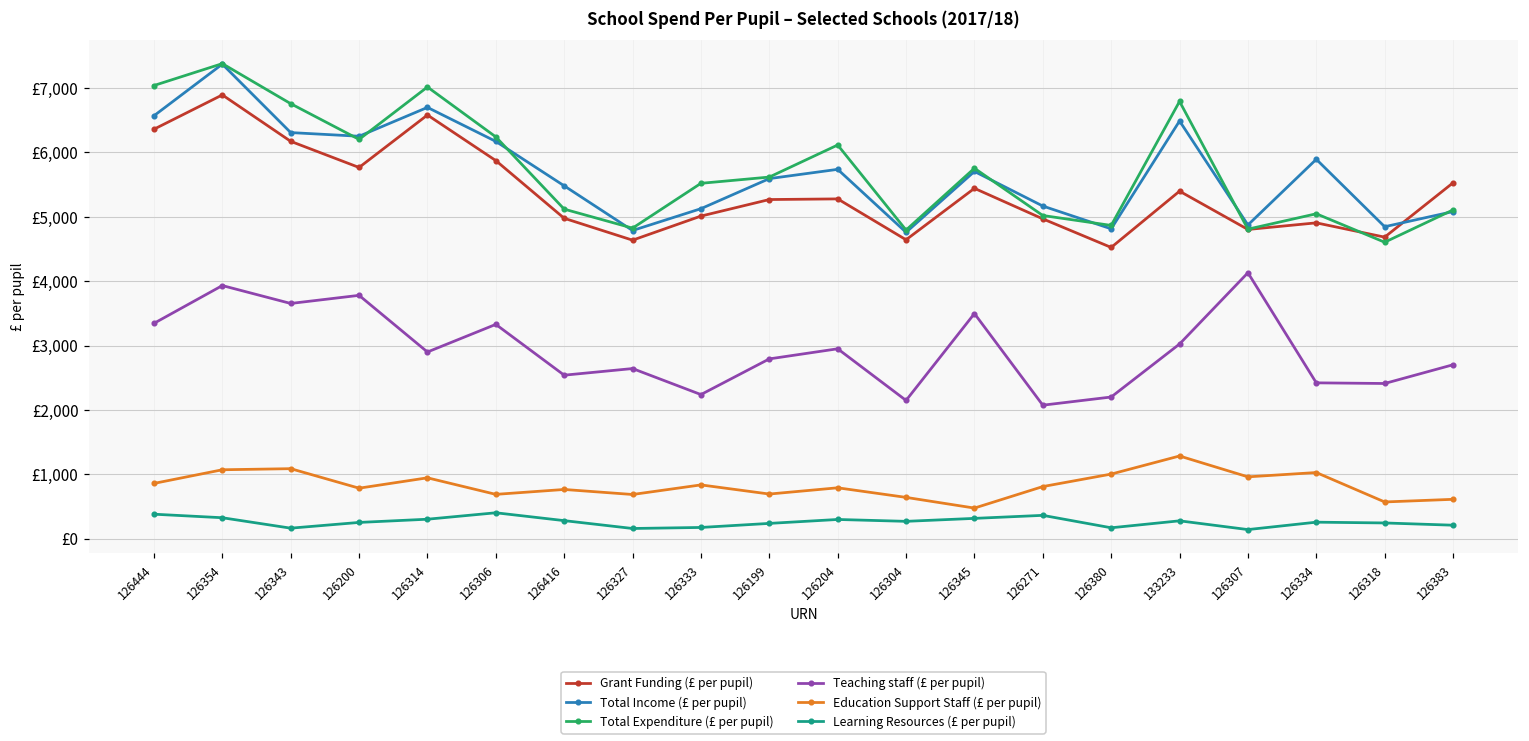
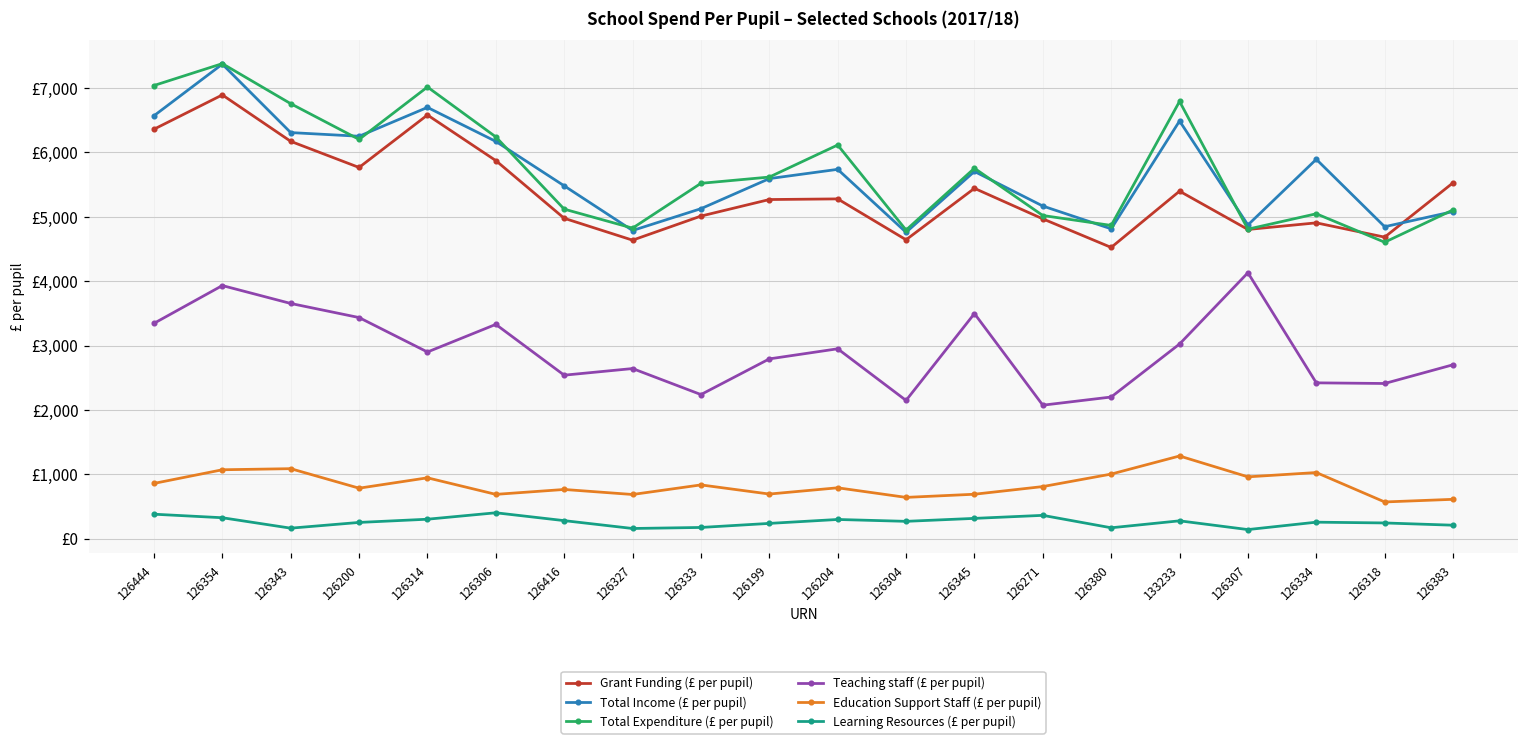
Teaching staff (£ per pupil), 126200: £3,800 -> £3,400
Education Support Staff (£ per pupil), 126345: £500 -> £700
